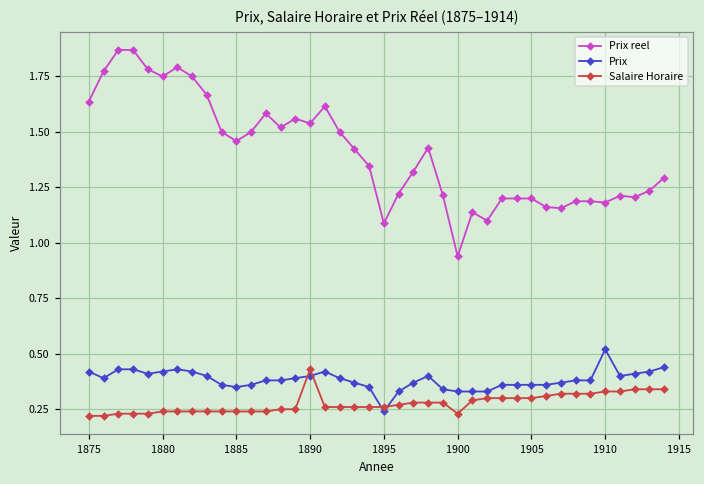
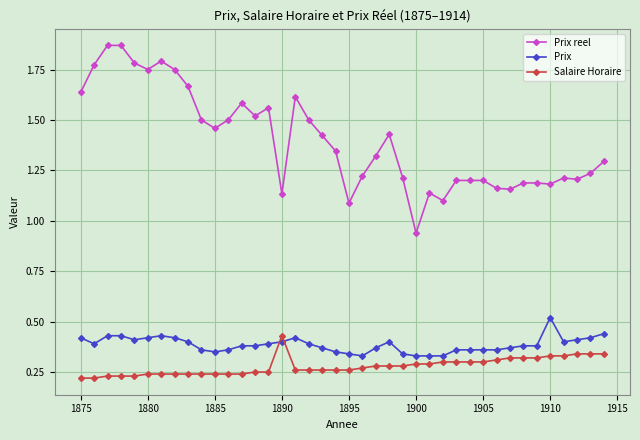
Prix reel, 1890: 1.54 -> 1.13
Prix, 1895: 0.24 -> 0.34
Salaire Horaire, 1900: 0.23 -> 0.29
